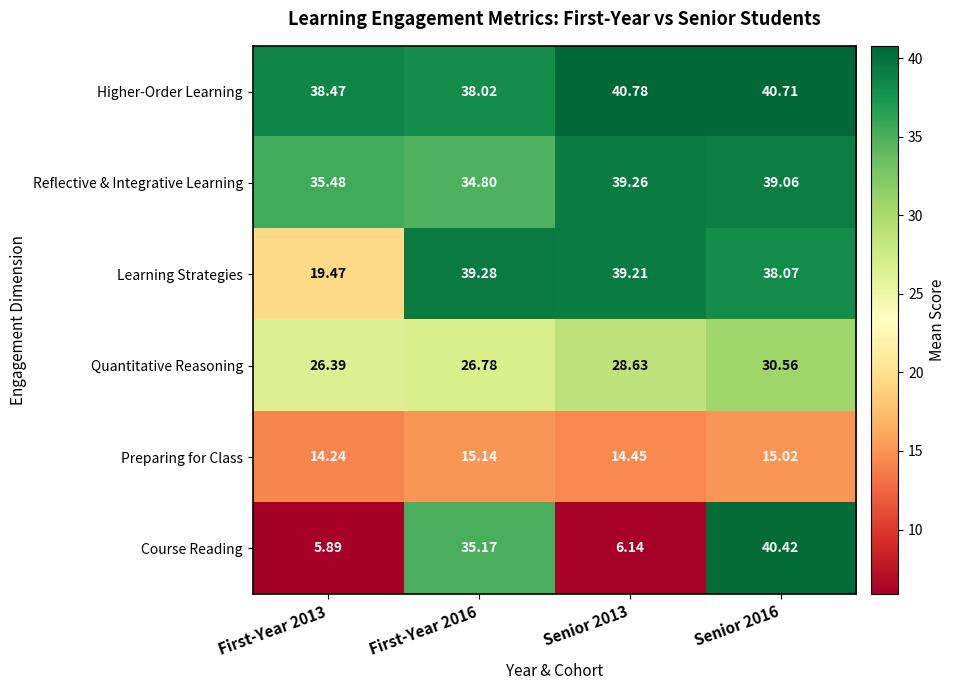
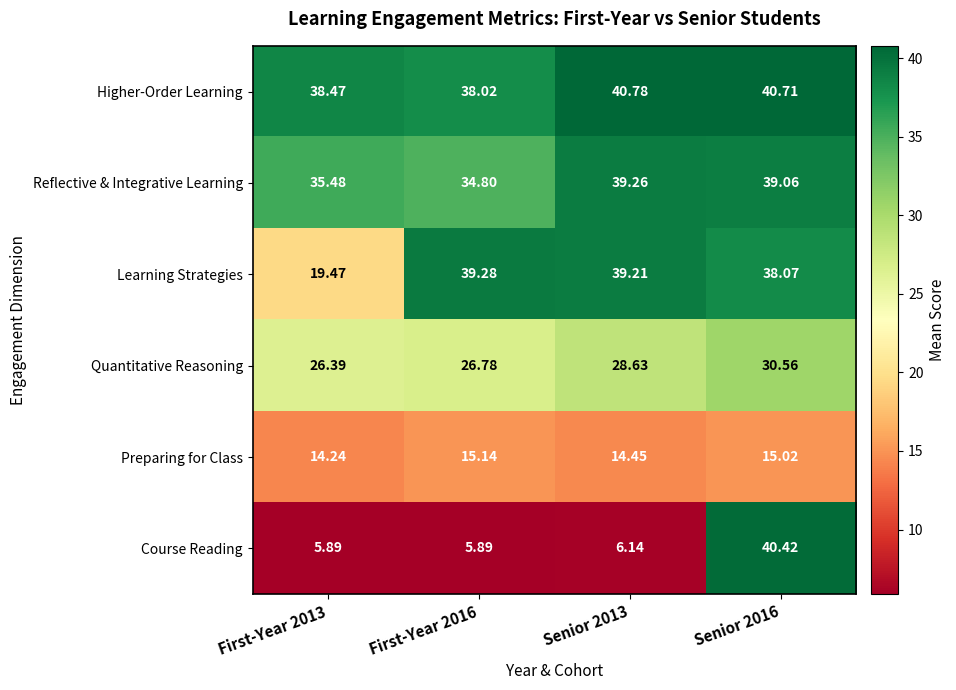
Course Reading, First-Year 2016: 35.17 -> 5.89
